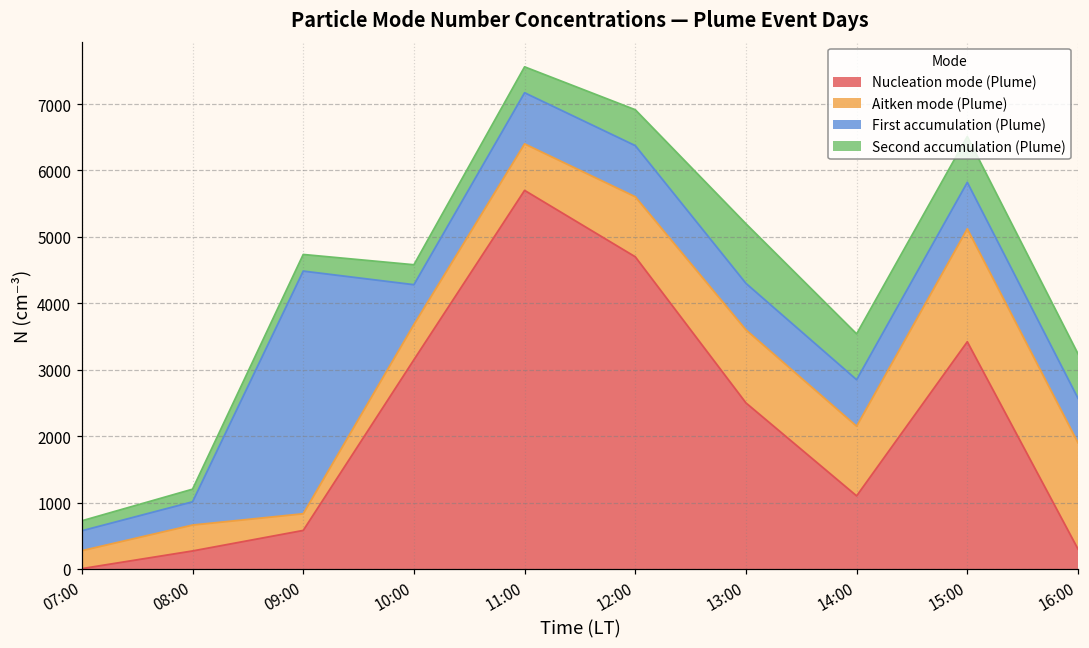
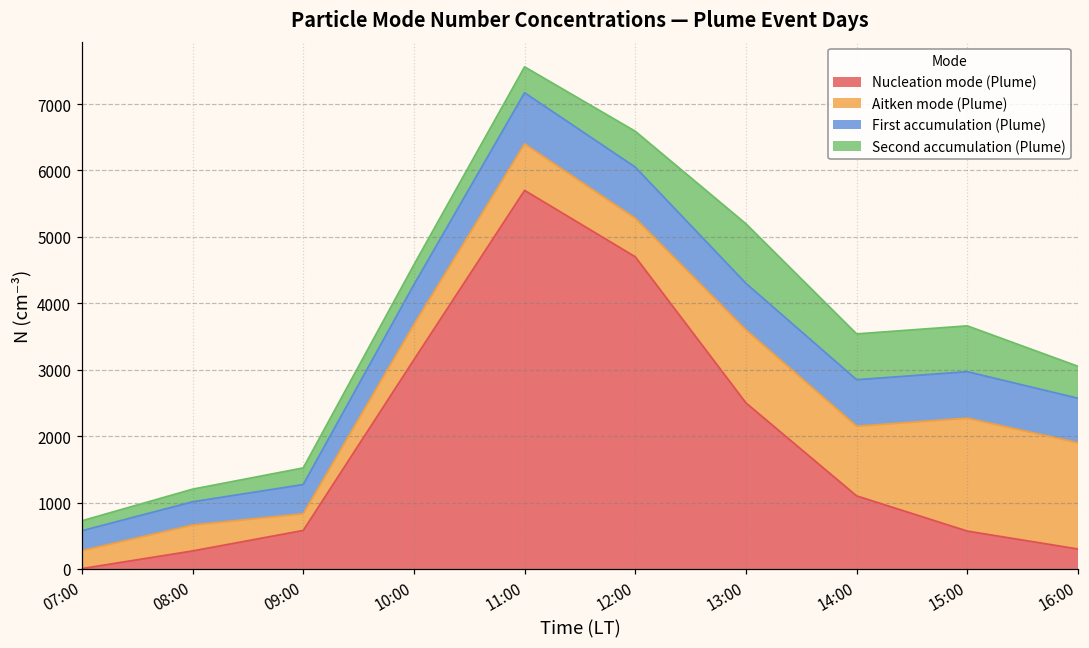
First accumulation (Plume), 09:00: 3700 -> 400
Aitken mode (Plume), 12:00: 900 -> 600
Nucleation mode (Plume), 15:00: 3400 -> 600
Second accumulation (Plume), 16:00: 700 -> 500
